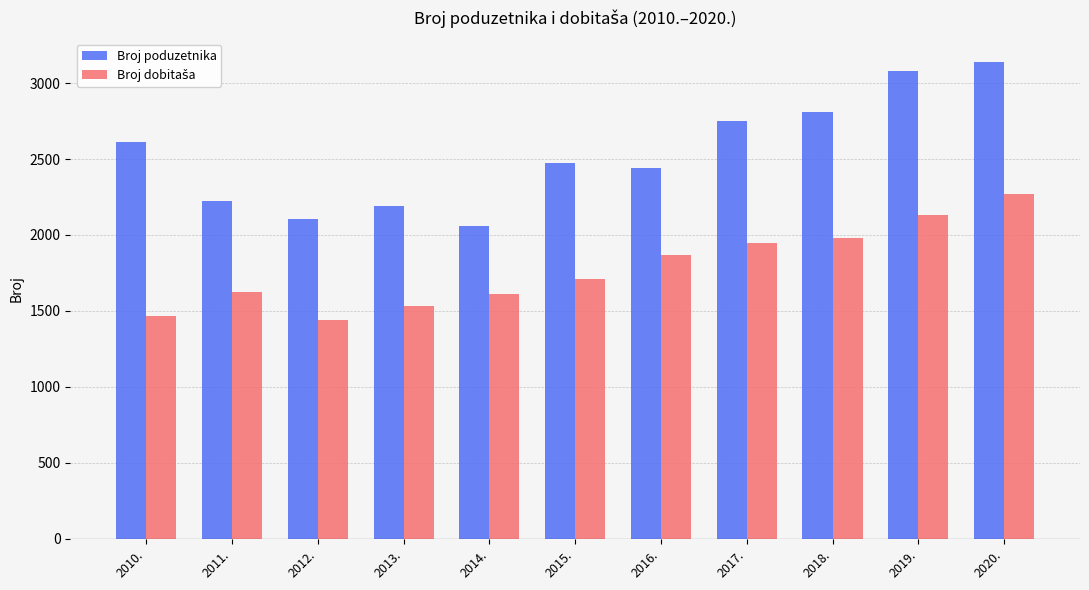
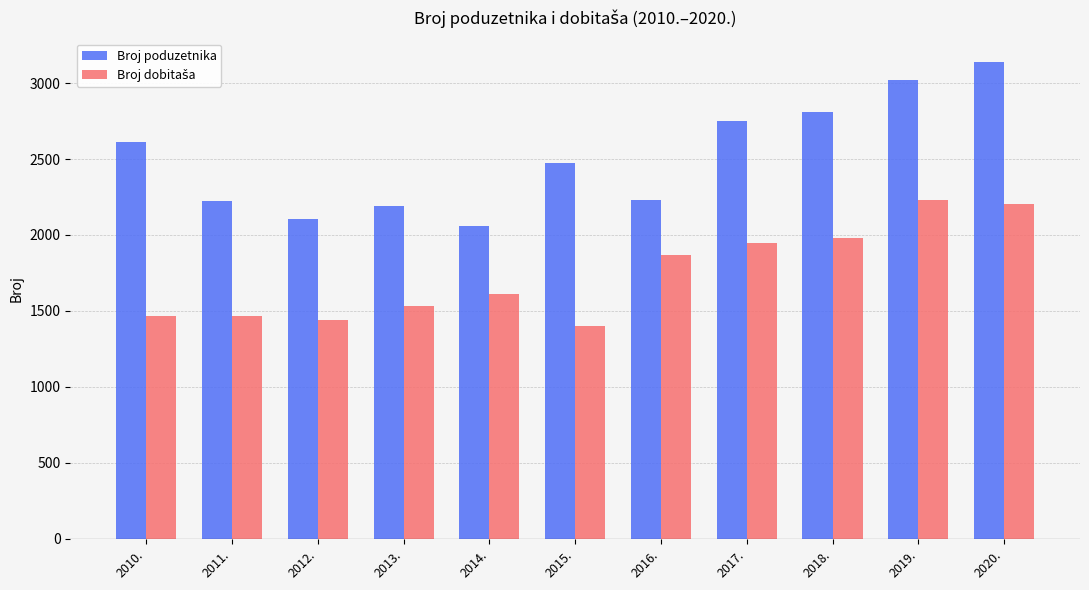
Broj dobitaša, 2011.: 1630 -> 1470
Broj dobitaša, 2015.: 1710 -> 1400
Broj poduzetnika, 2016.: 2440 -> 2230
Broj poduzetnika, 2019.: 3080 -> 3020
Broj dobitaša, 2019.: 2130 -> 2230
Broj dobitaša, 2020.: 2270 -> 2200
